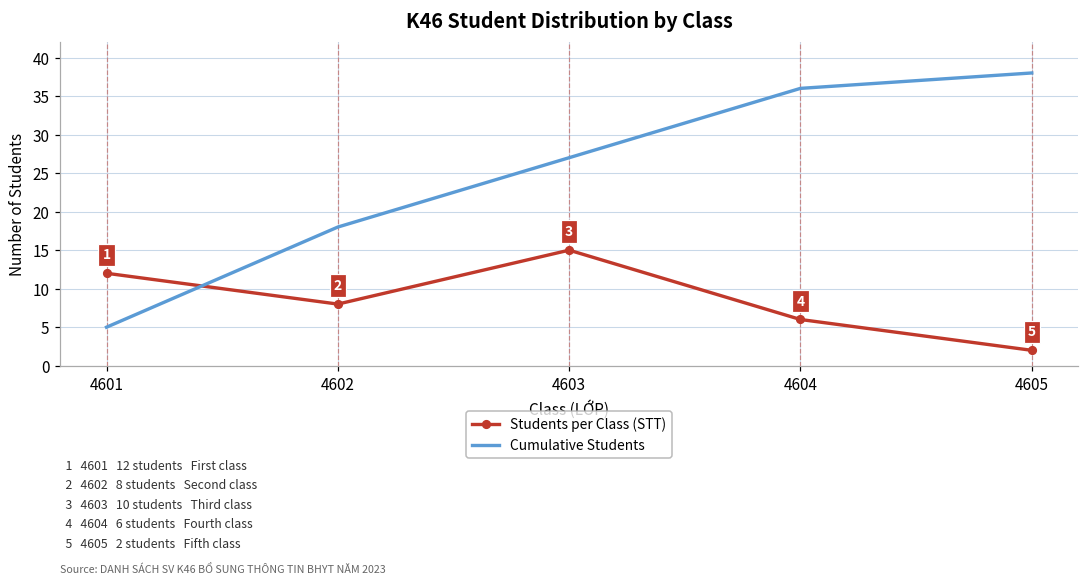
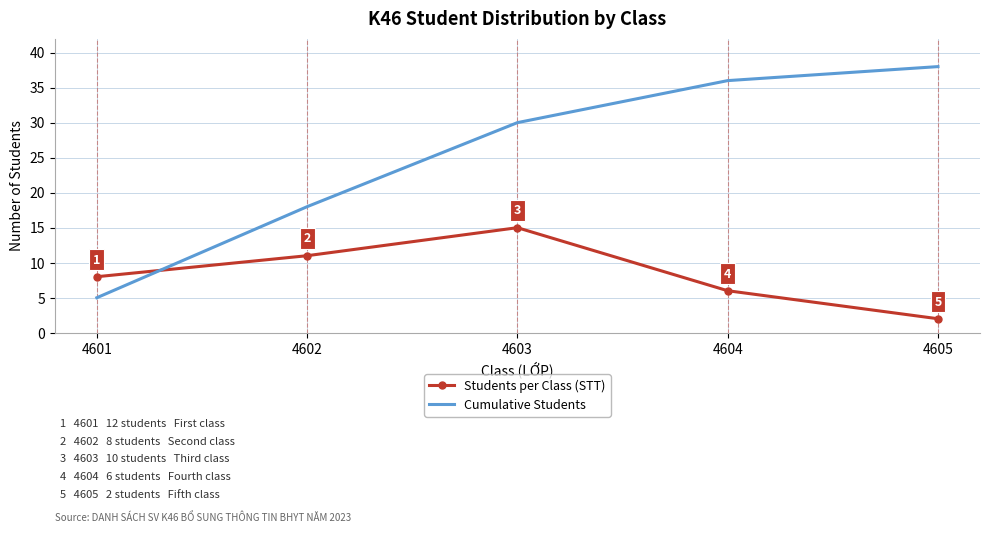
Students per Class (STT), 4601: 12 -> 8
Students per Class (STT), 4602: 8 -> 11
Cumulative Students, 4603: 27 -> 30
